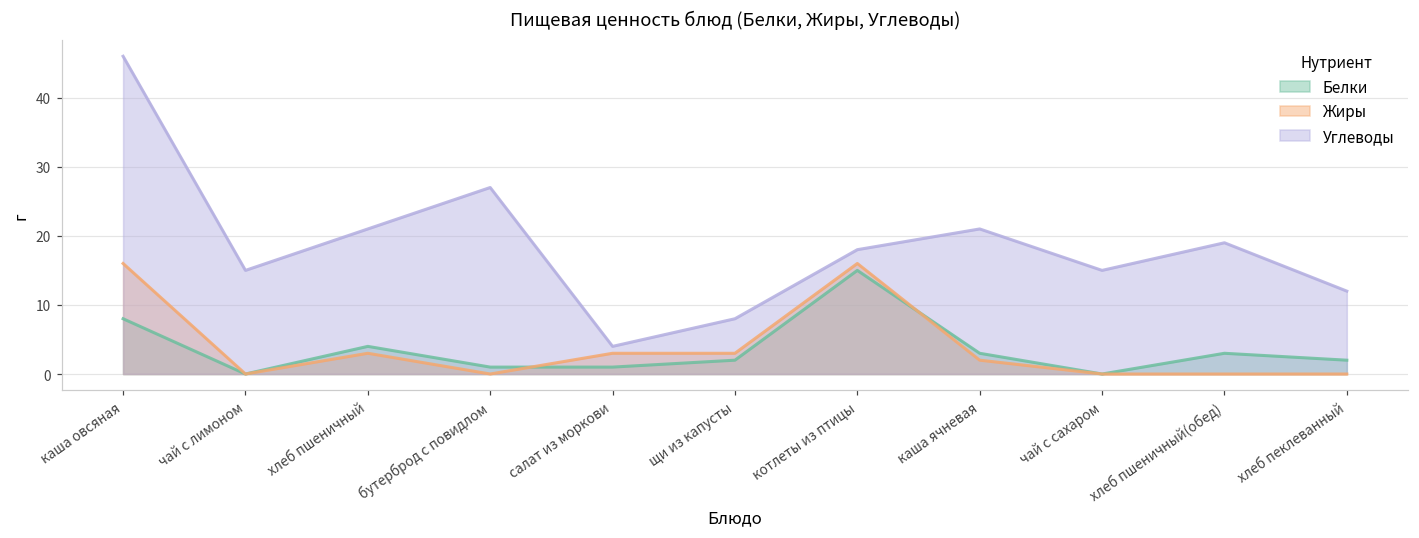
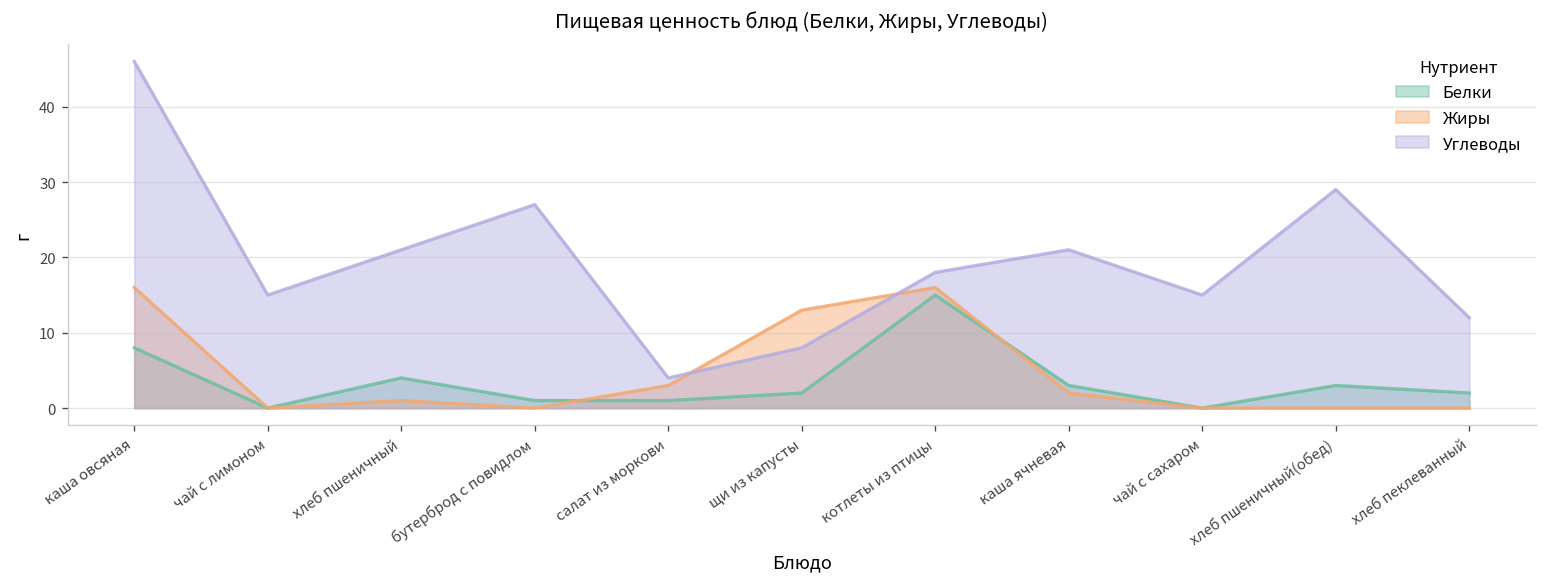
Жиры, хлеб пшеничный: 3 -> 1
Жиры, щи из капусты: 3 -> 13
Углеводы, хлеб пшеничный(обед): 19 -> 29
